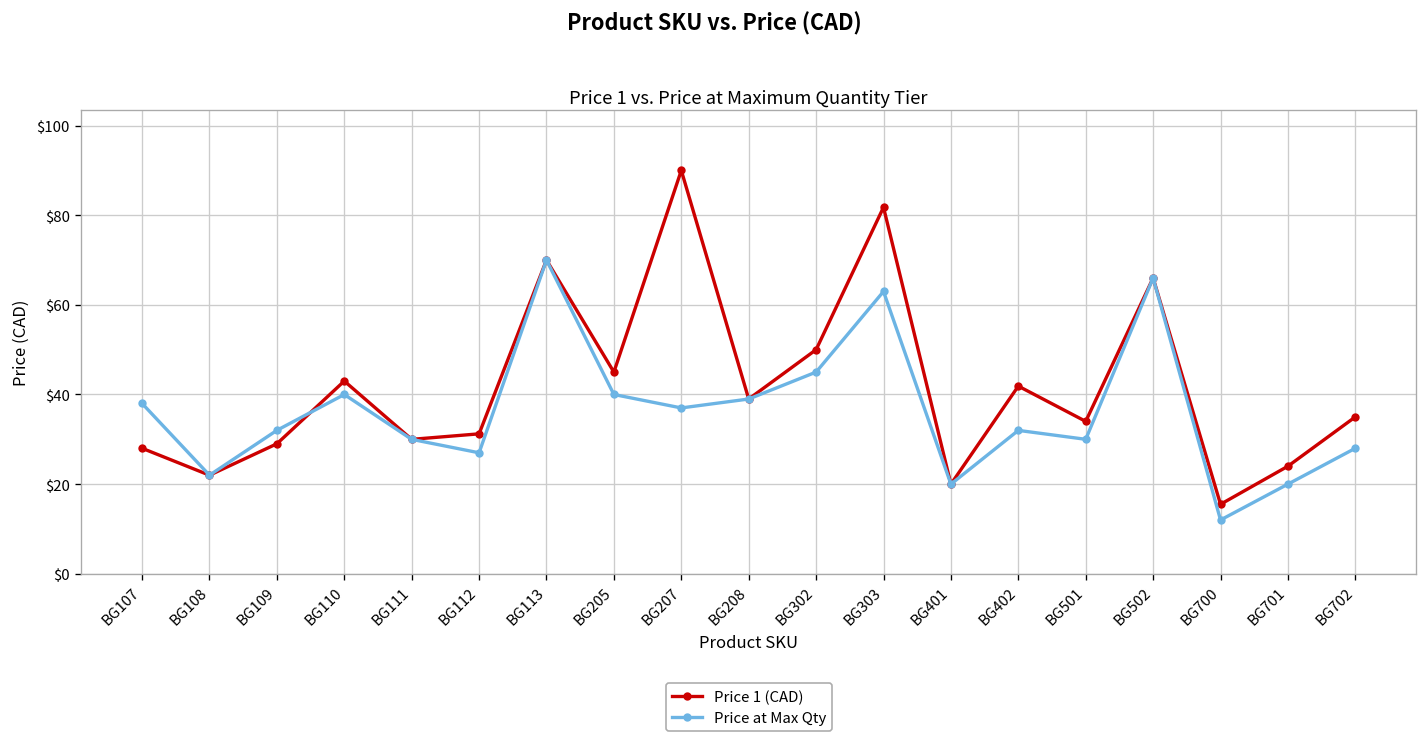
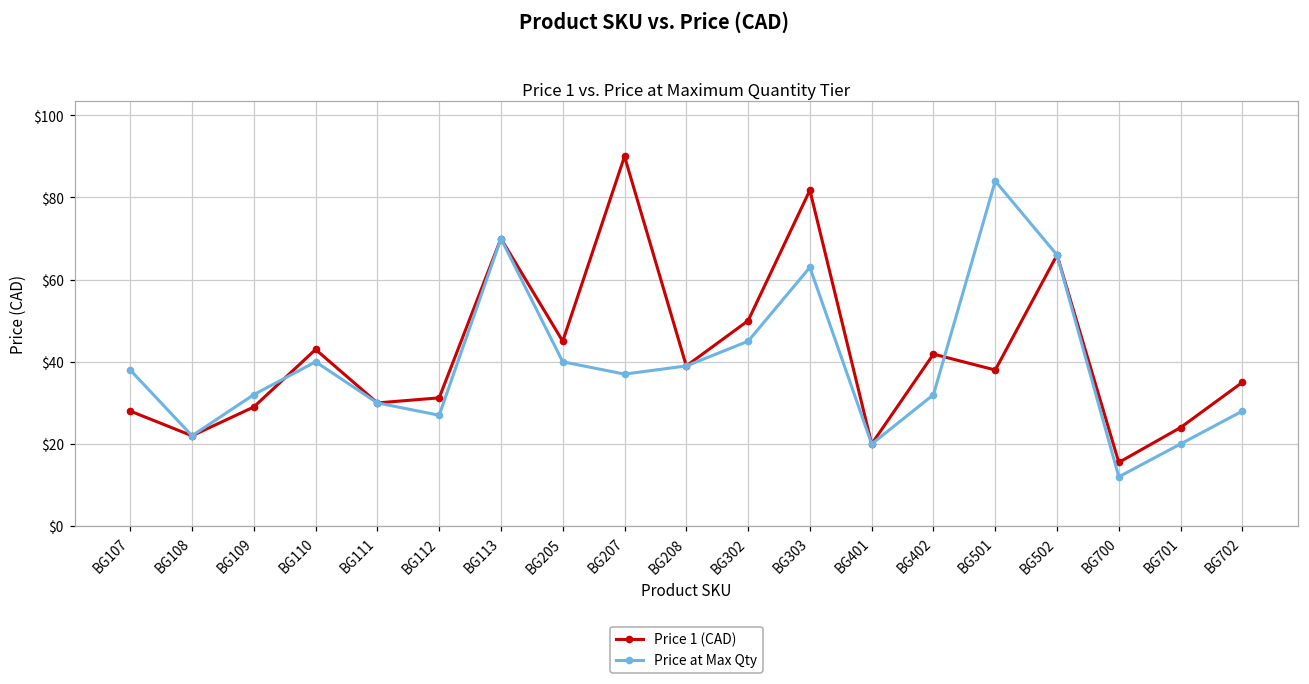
Price 1 (CAD), BG501: $34 -> $38
Price at Max Qty, BG501: $30 -> $84
